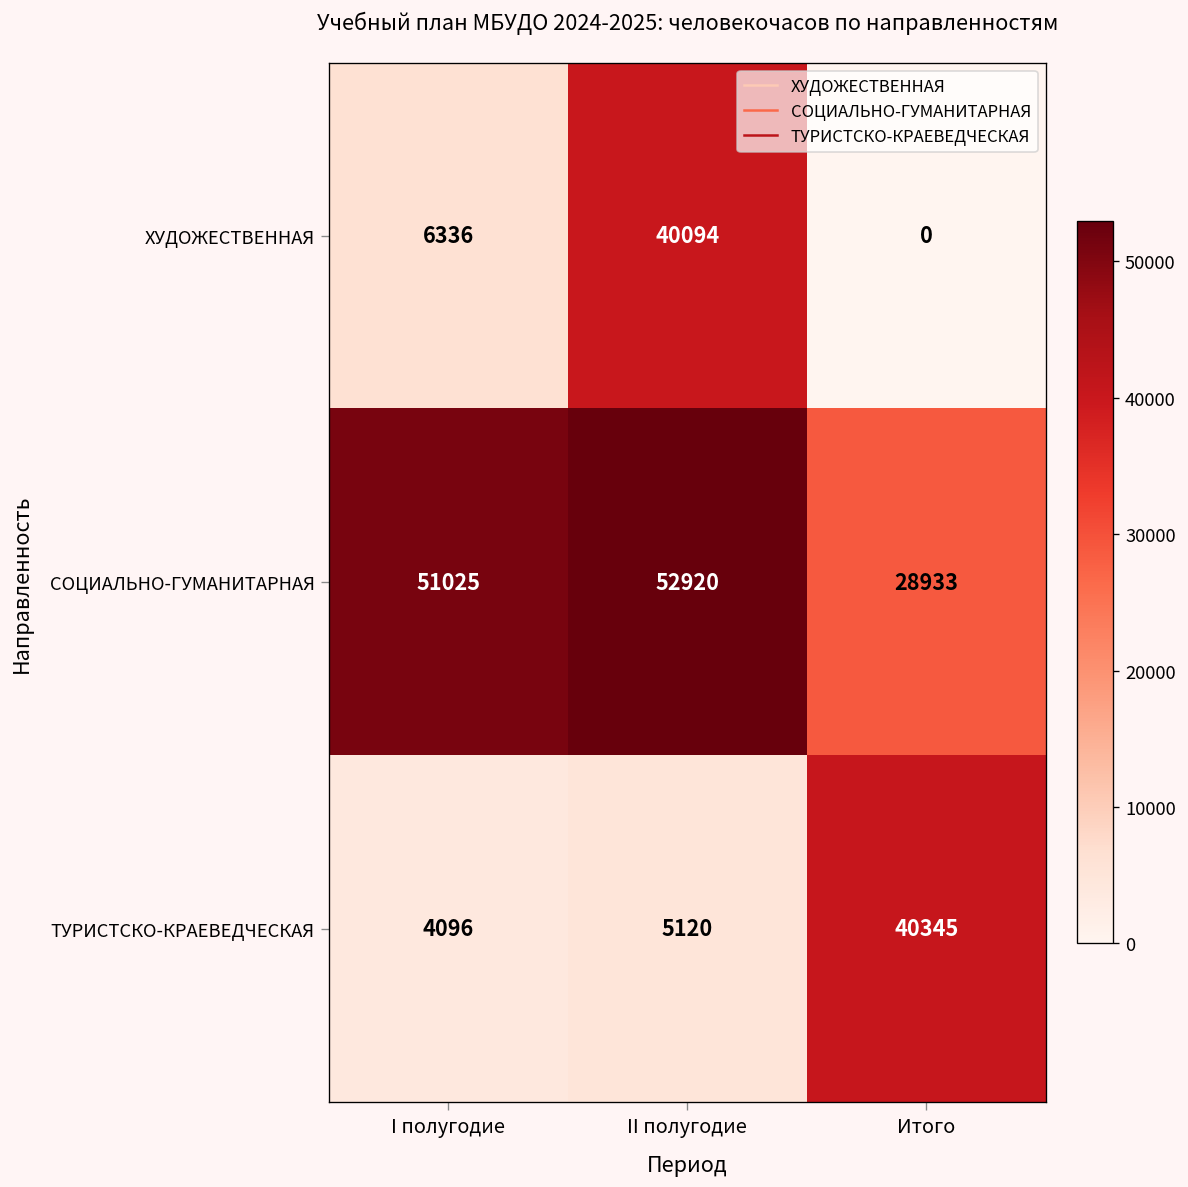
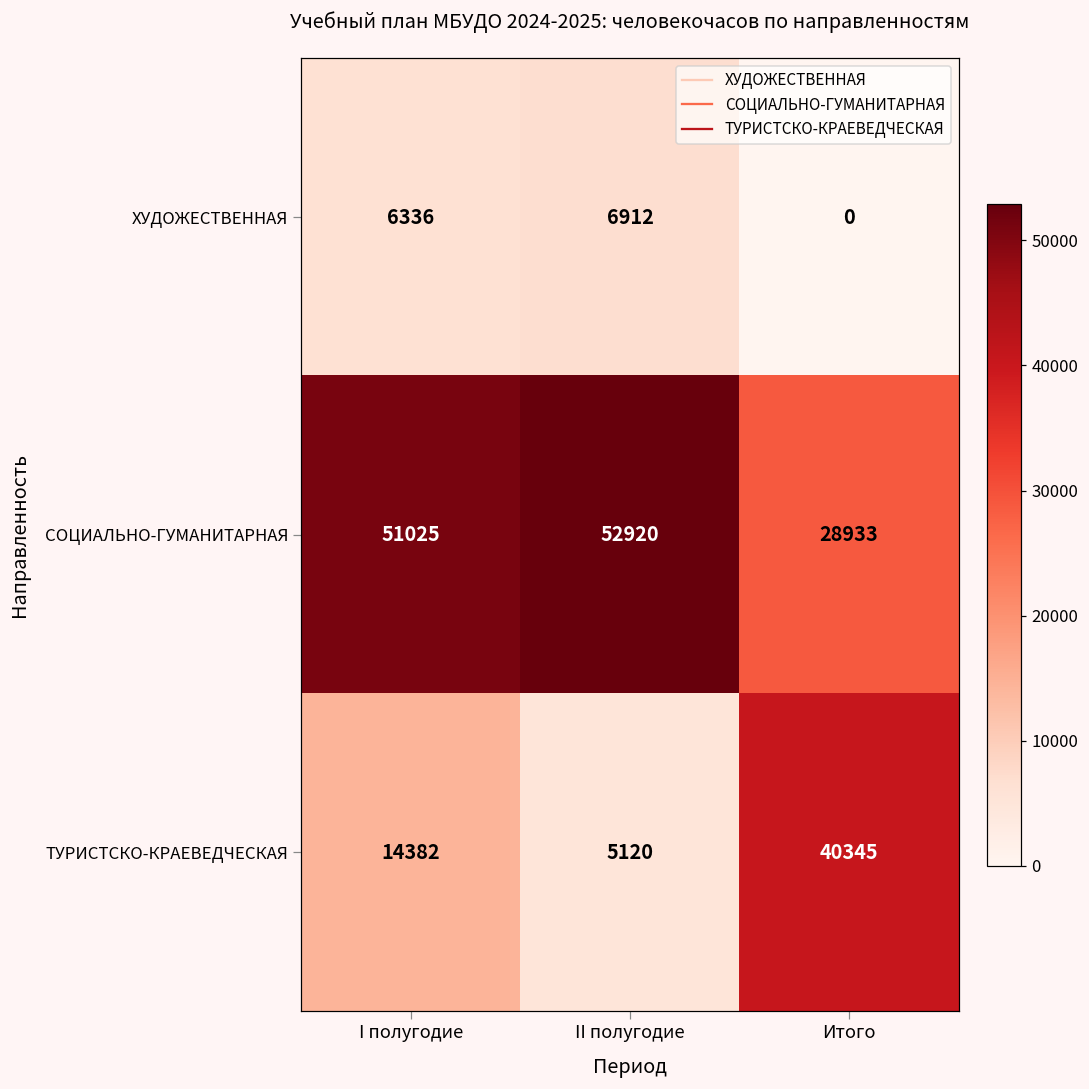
ХУДОЖЕСТВЕННАЯ, II полугодие: 40094 -> 6912
ТУРИСТСКО-КРАЕВЕДЧЕСКАЯ, I полугодие: 4096 -> 14382
